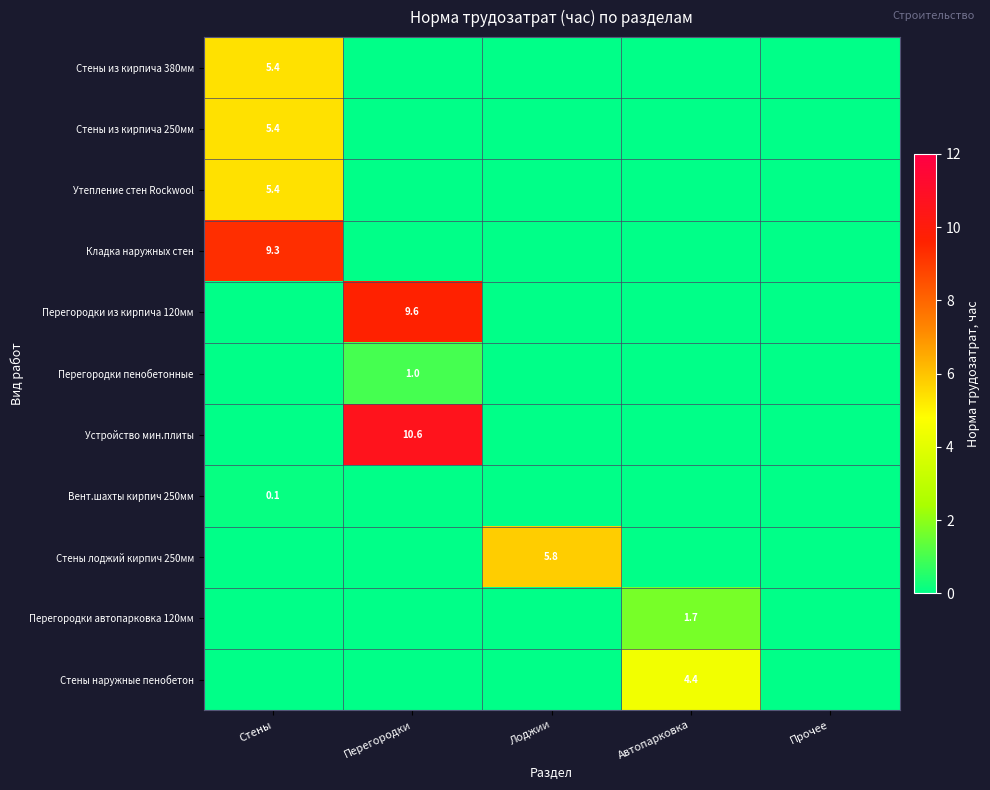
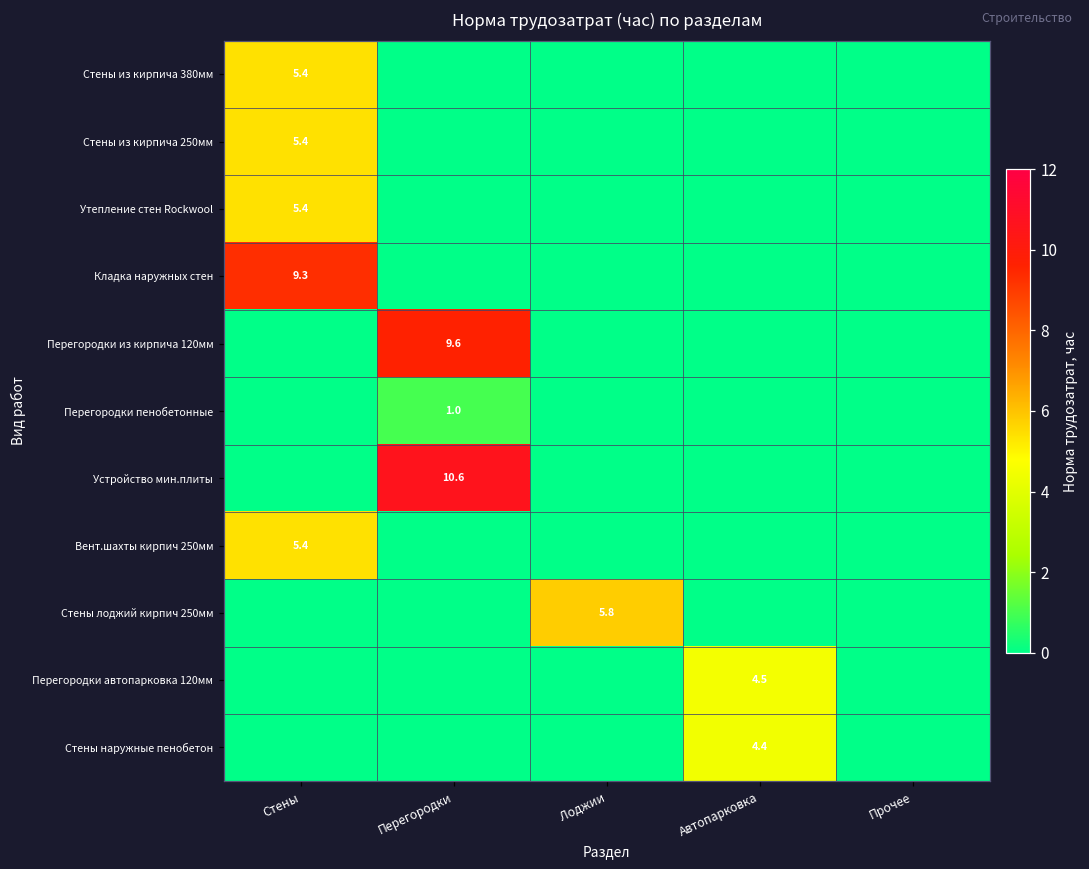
Вент.шахты кирпич 250мм, Стены: 0.1 -> 5.4
Перегородки автопарковка 120мм, Автопарковка: 1.7 -> 4.5
